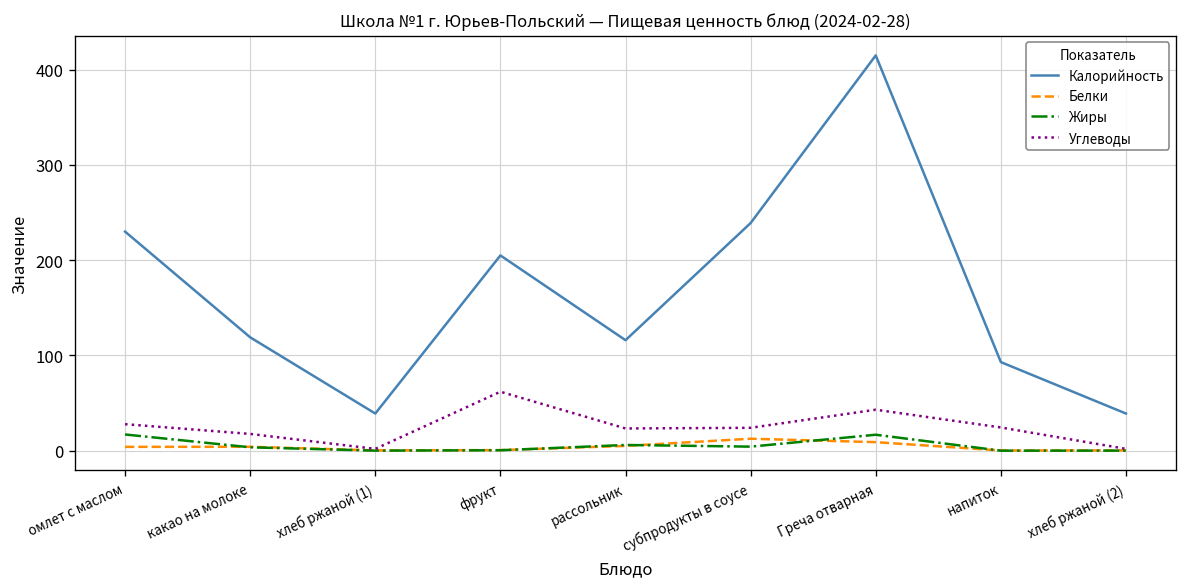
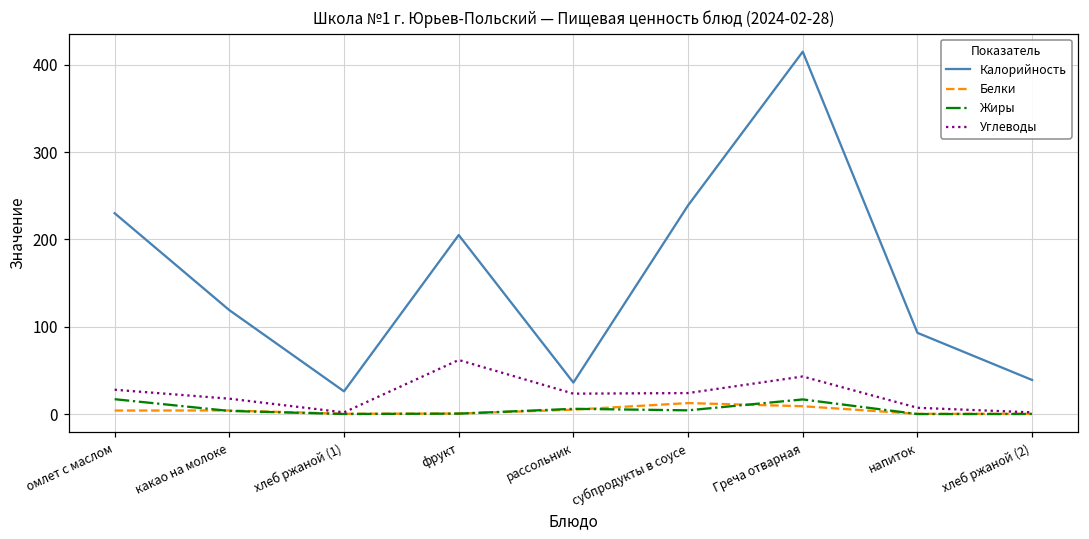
Калорийность, хлеб ржаной (1): 40 -> 30
Калорийность, рассольник: 120 -> 40
Углеводы, напиток: 20 -> 10
